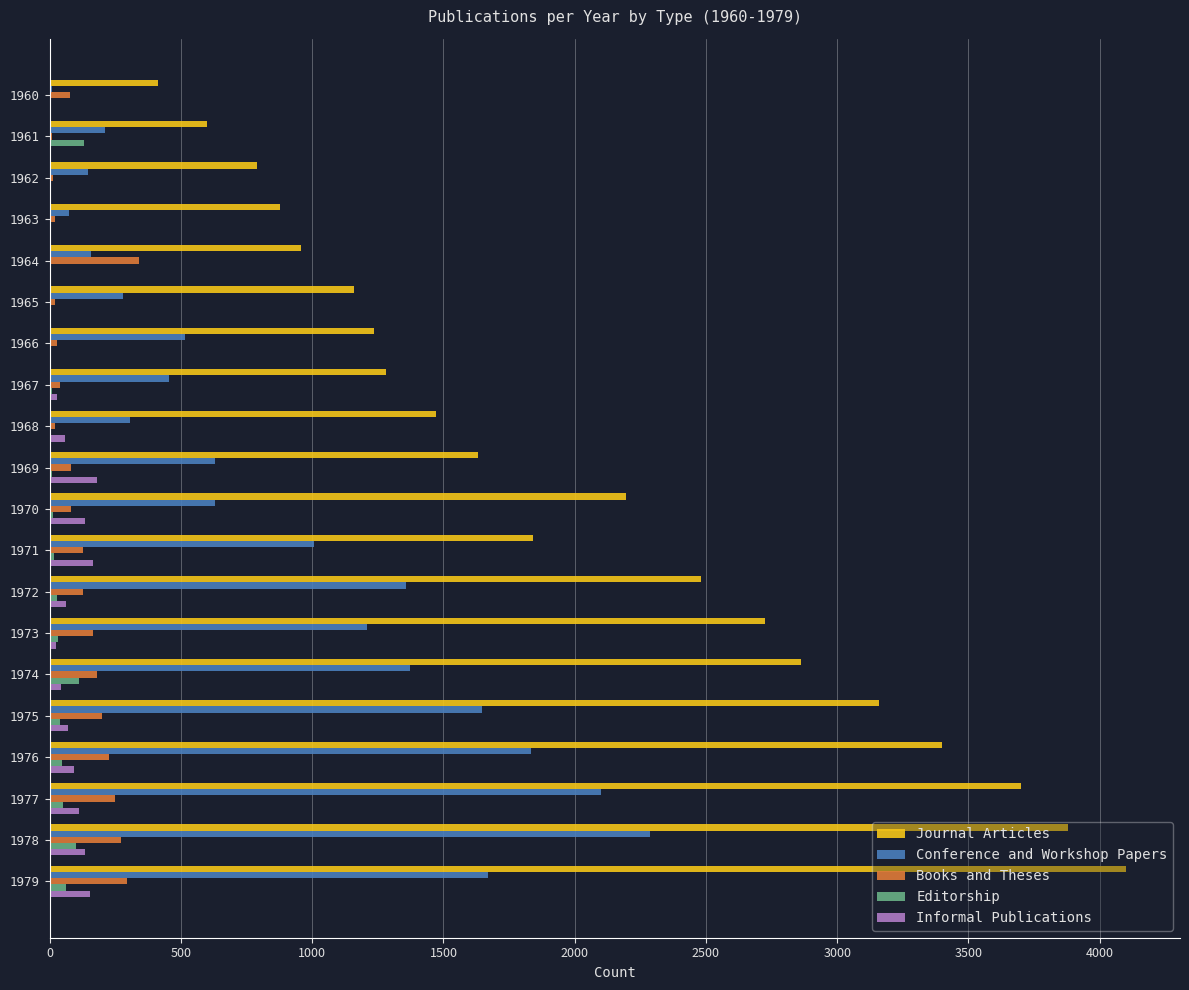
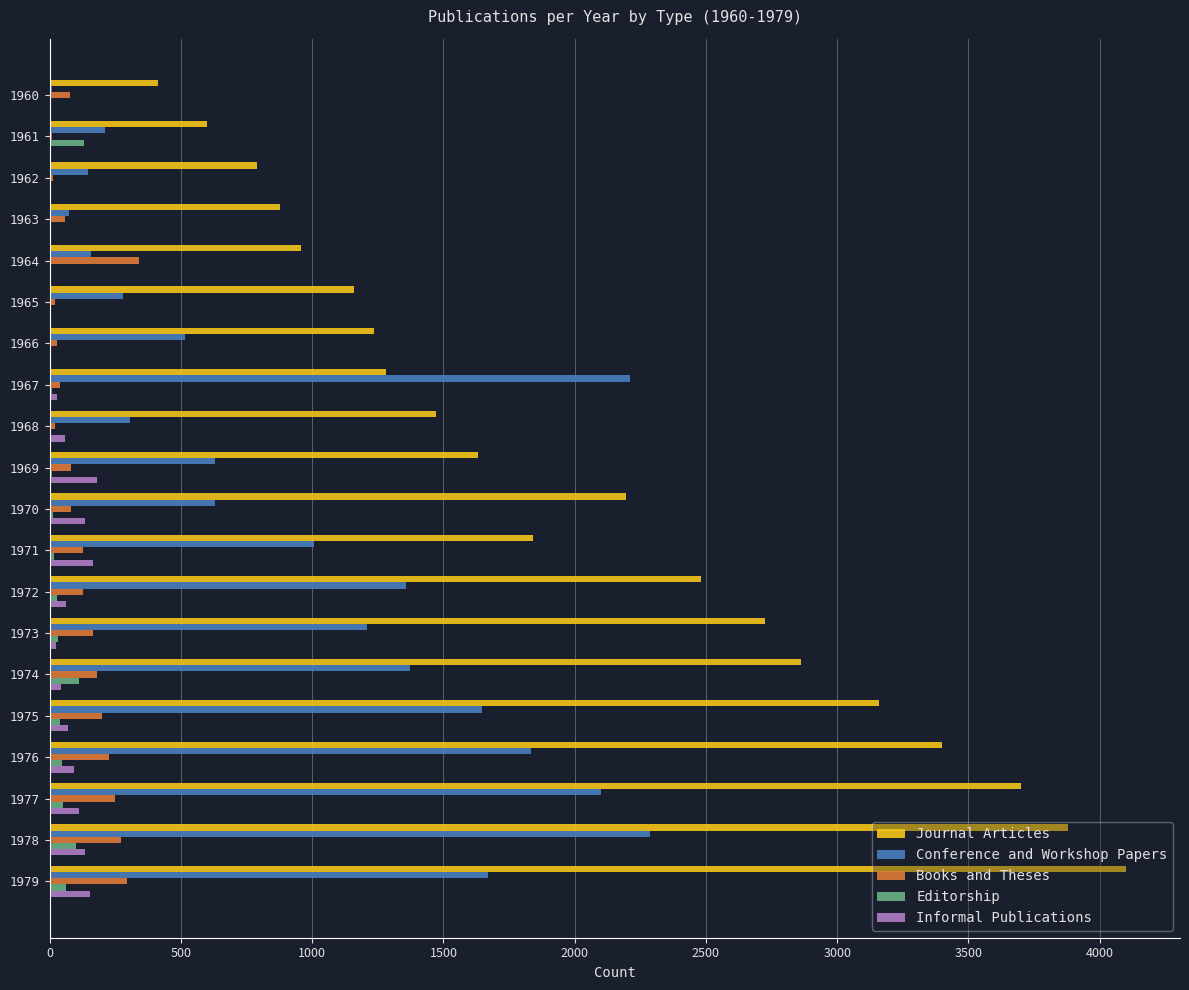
Books and Theses, 1963: 20 -> 60
Conference and Workshop Papers, 1967: 460 -> 2210
